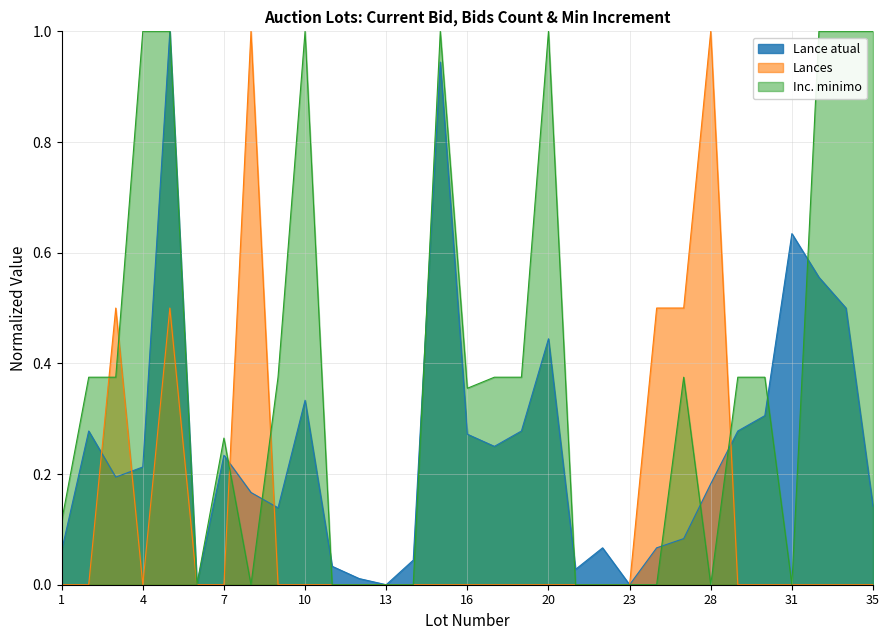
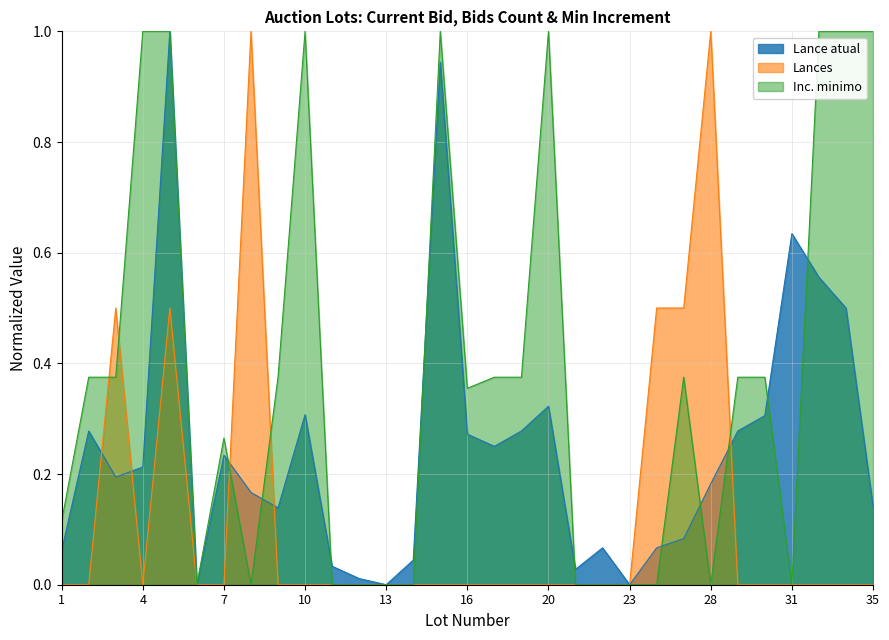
Lance atual, 10: 0.33 -> 0.31
Lance atual, 20: 0.44 -> 0.32
